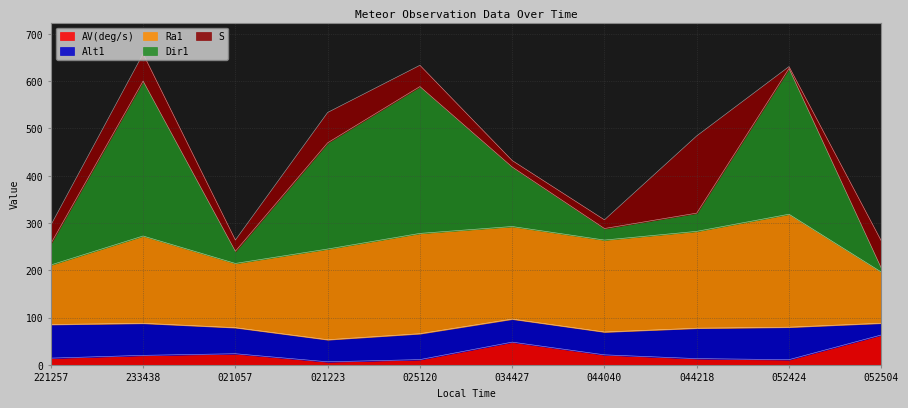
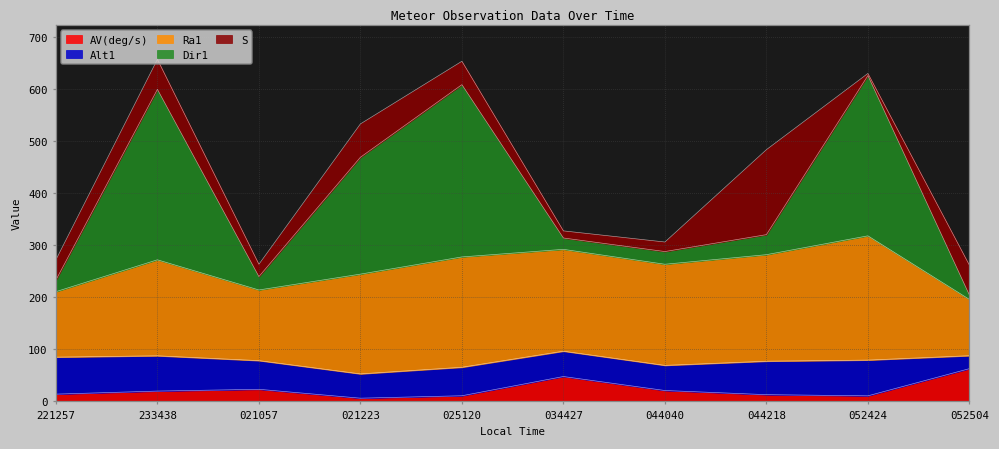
Dir1, 221257: 50 -> 20
Dir1, 025120: 310 -> 330
Dir1, 034427: 130 -> 20
